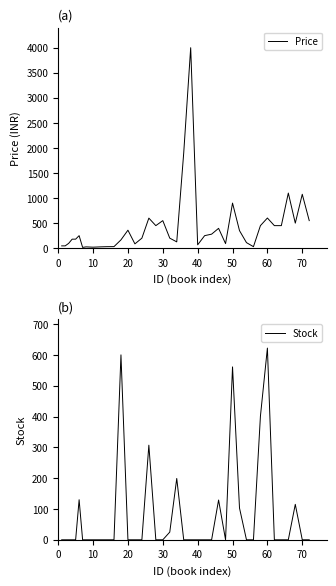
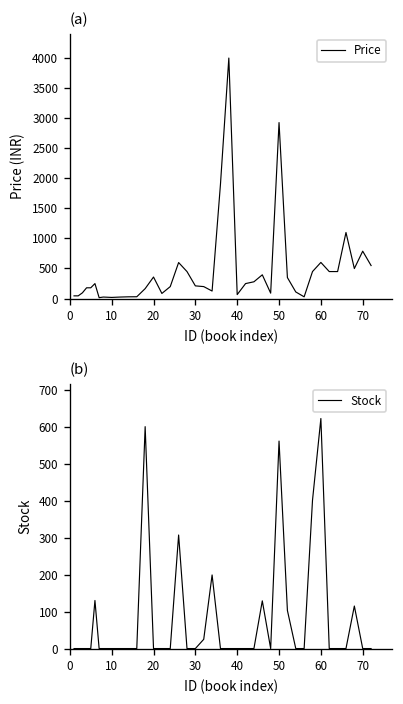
(a), 30: 500 -> 200
(a), 50: 900 -> 2900
(a), 70: 1100 -> 800
